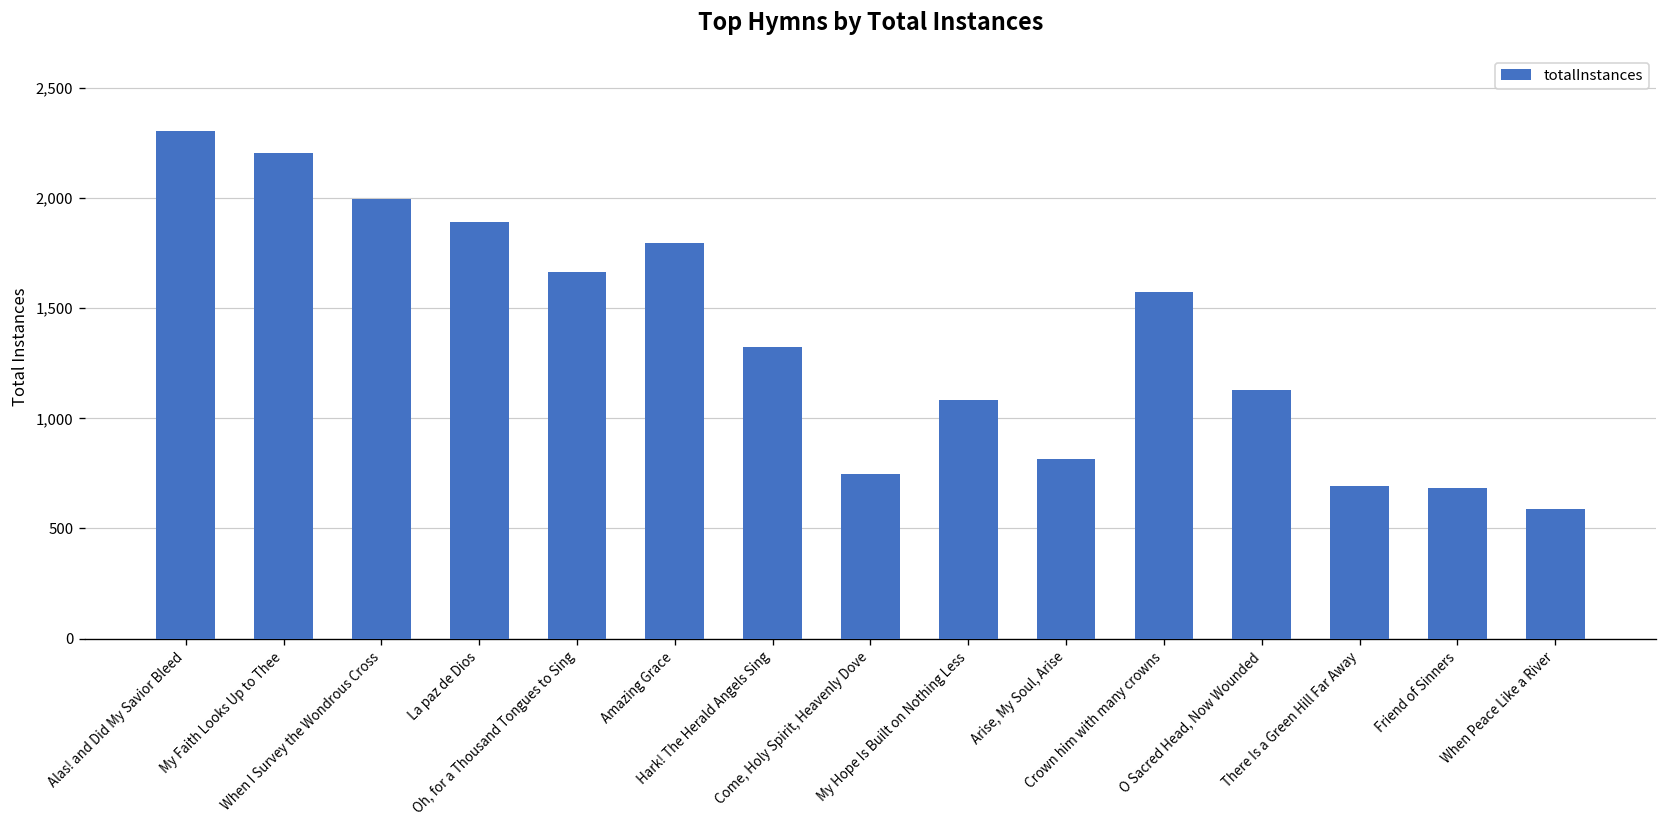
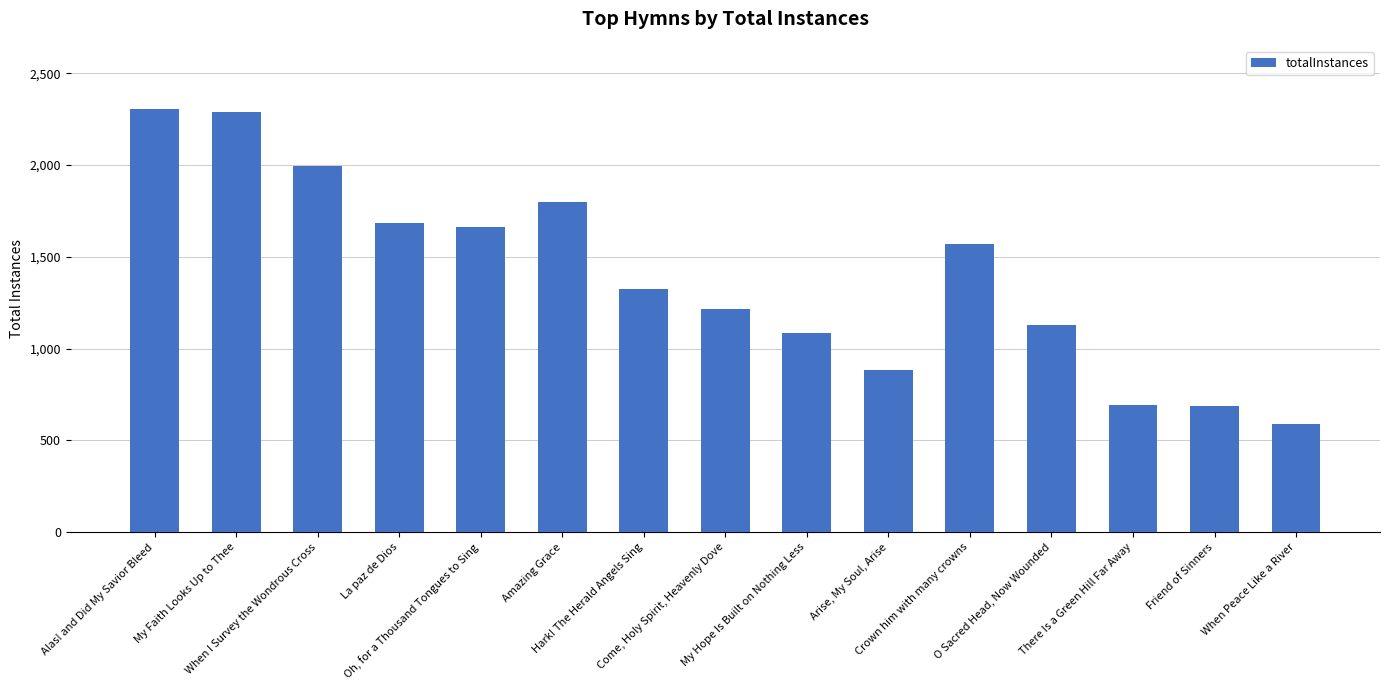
My Faith Looks Up to Thee: 2,210 -> 2,290
La paz de Dios: 1,890 -> 1,690
Come, Holy Spirit, Heavenly Dove: 750 -> 1,220
Arise, My Soul, Arise: 820 -> 890
